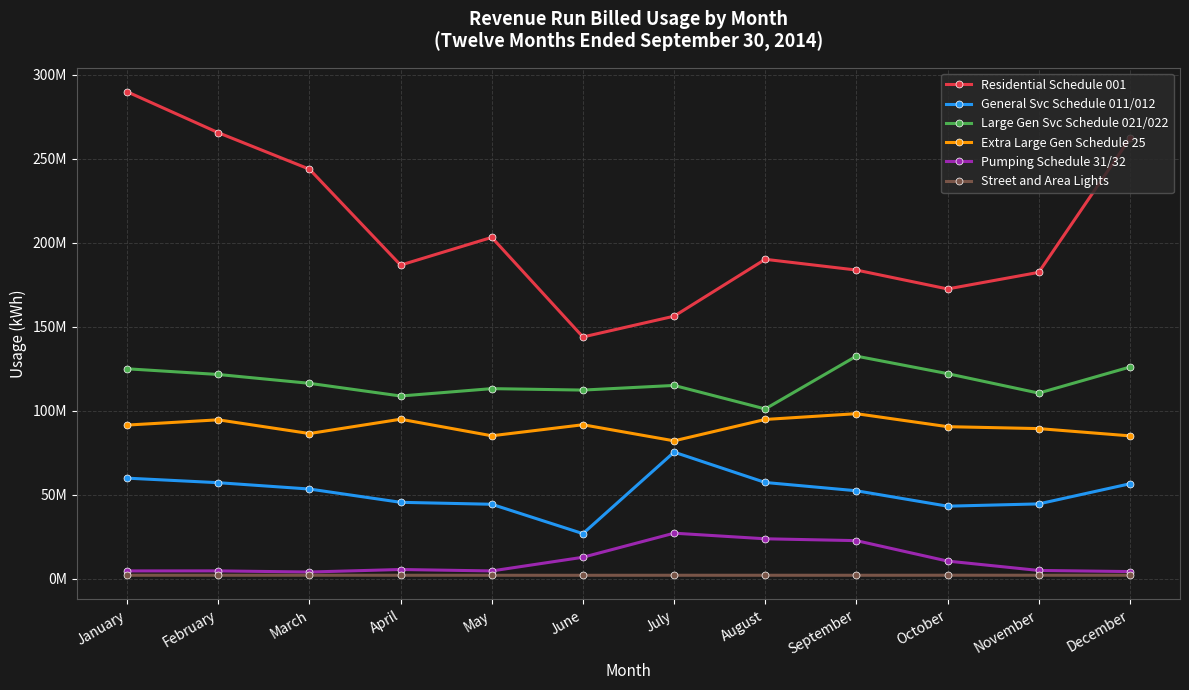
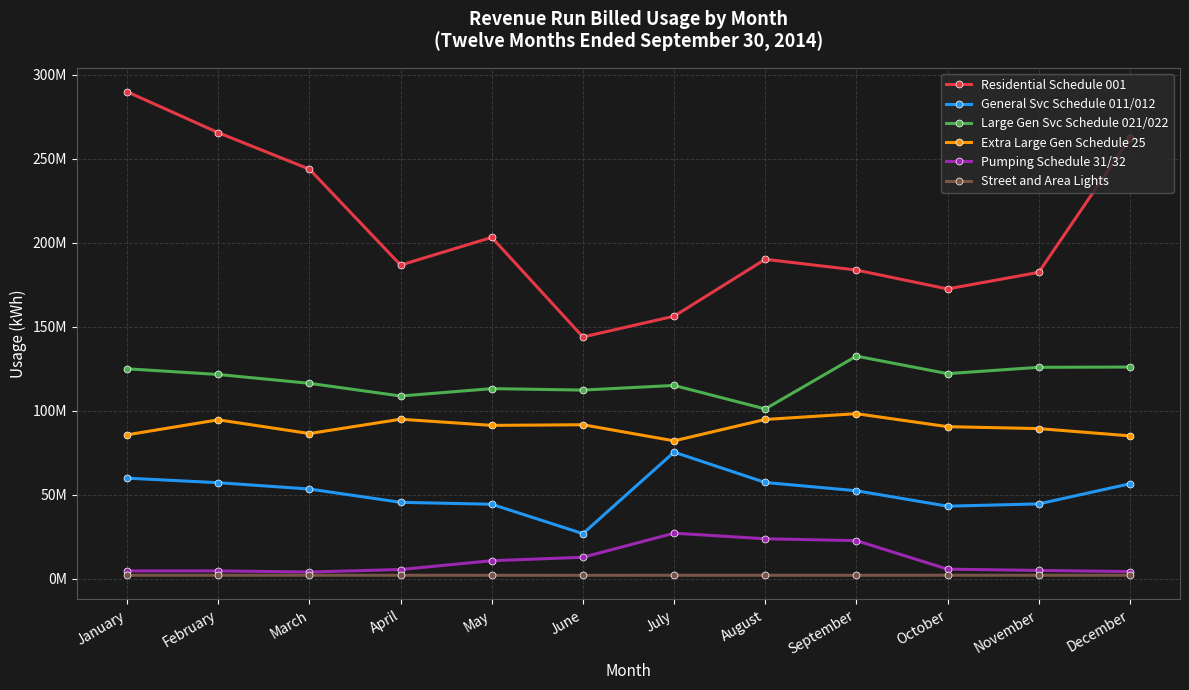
Extra Large Gen Schedule 25, January: 91000000 -> 86000000
Extra Large Gen Schedule 25, May: 85000000 -> 91000000
Pumping Schedule 31/32, May: 5000000 -> 11000000
Pumping Schedule 31/32, October: 11000000 -> 6000000
Large Gen Svc Schedule 021/022, November: 111000000 -> 126000000
